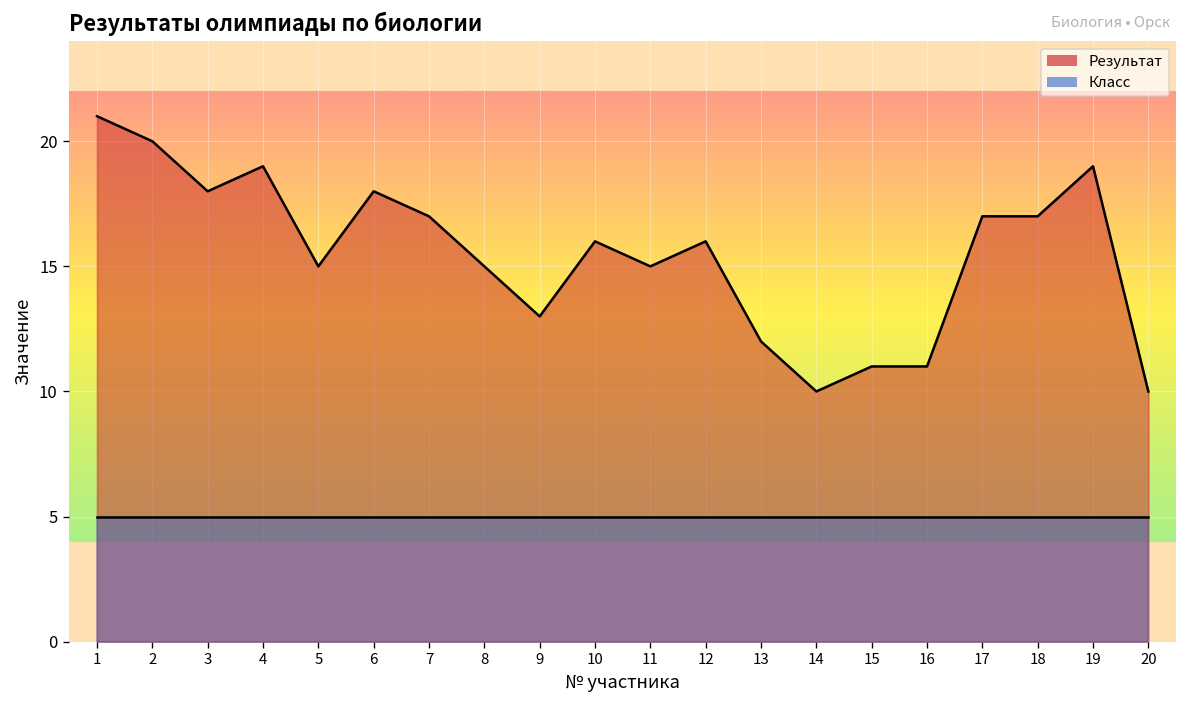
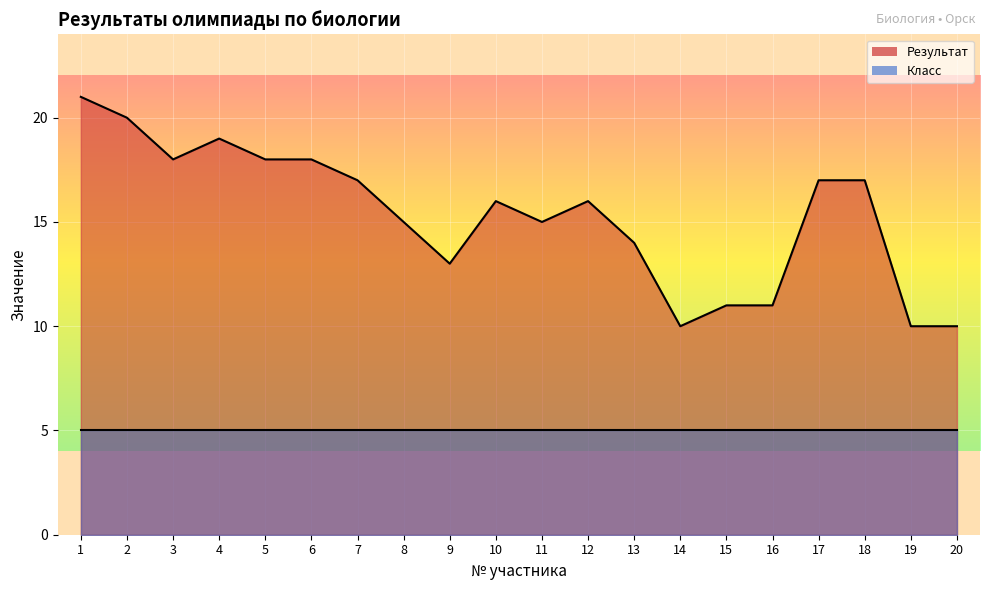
Результат, 5: 15 -> 18
Результат, 13: 12 -> 14
Результат, 19: 19 -> 10
